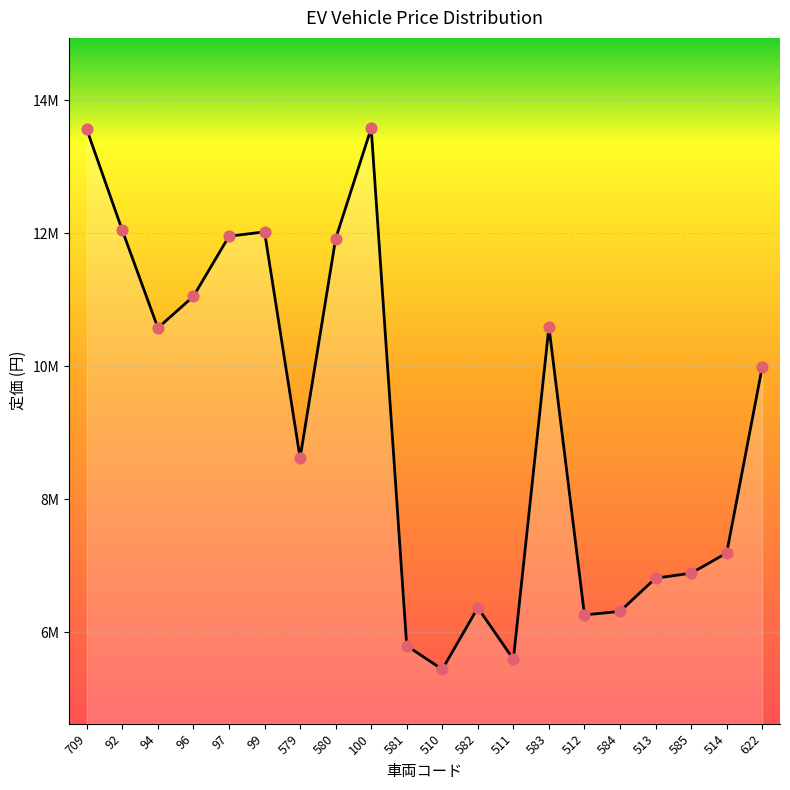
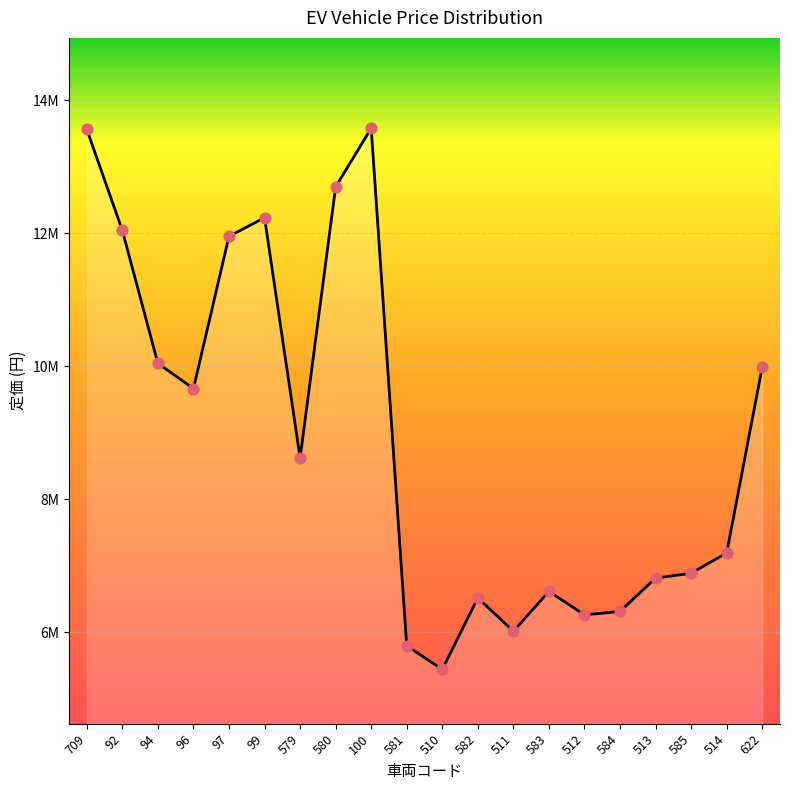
94: 10600000 -> 10000000
96: 11100000 -> 9700000
99: 12000000 -> 12200000
580: 11900000 -> 12700000
582: 6400000 -> 6500000
511: 5600000 -> 6000000
583: 10600000 -> 6600000
